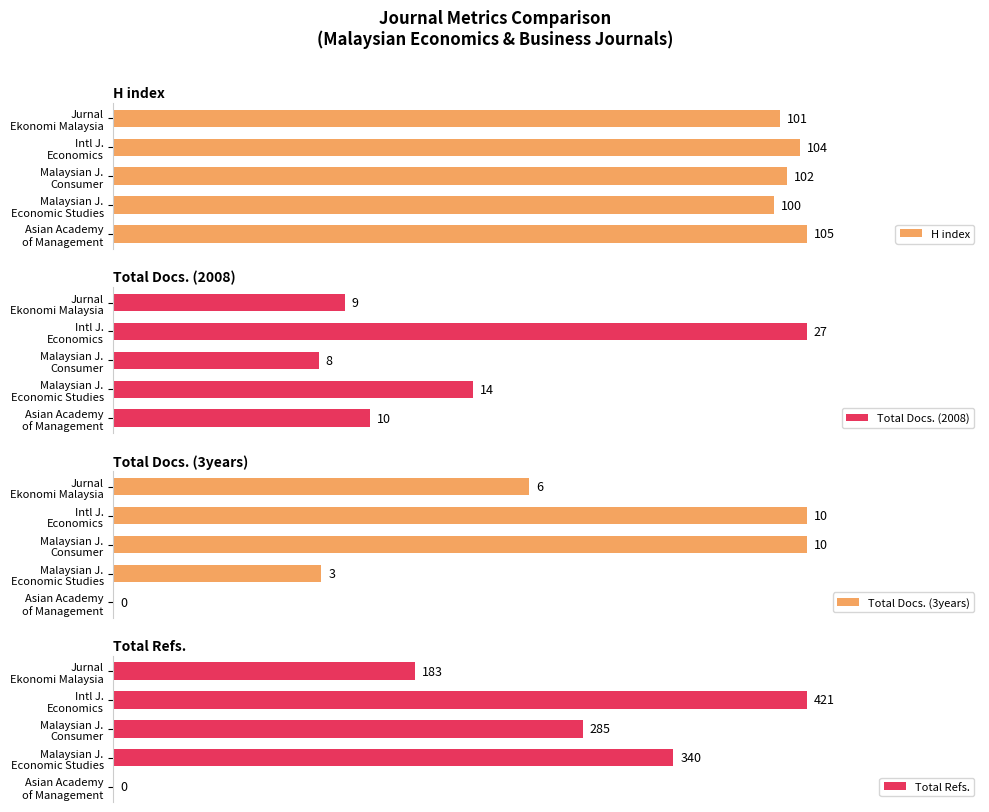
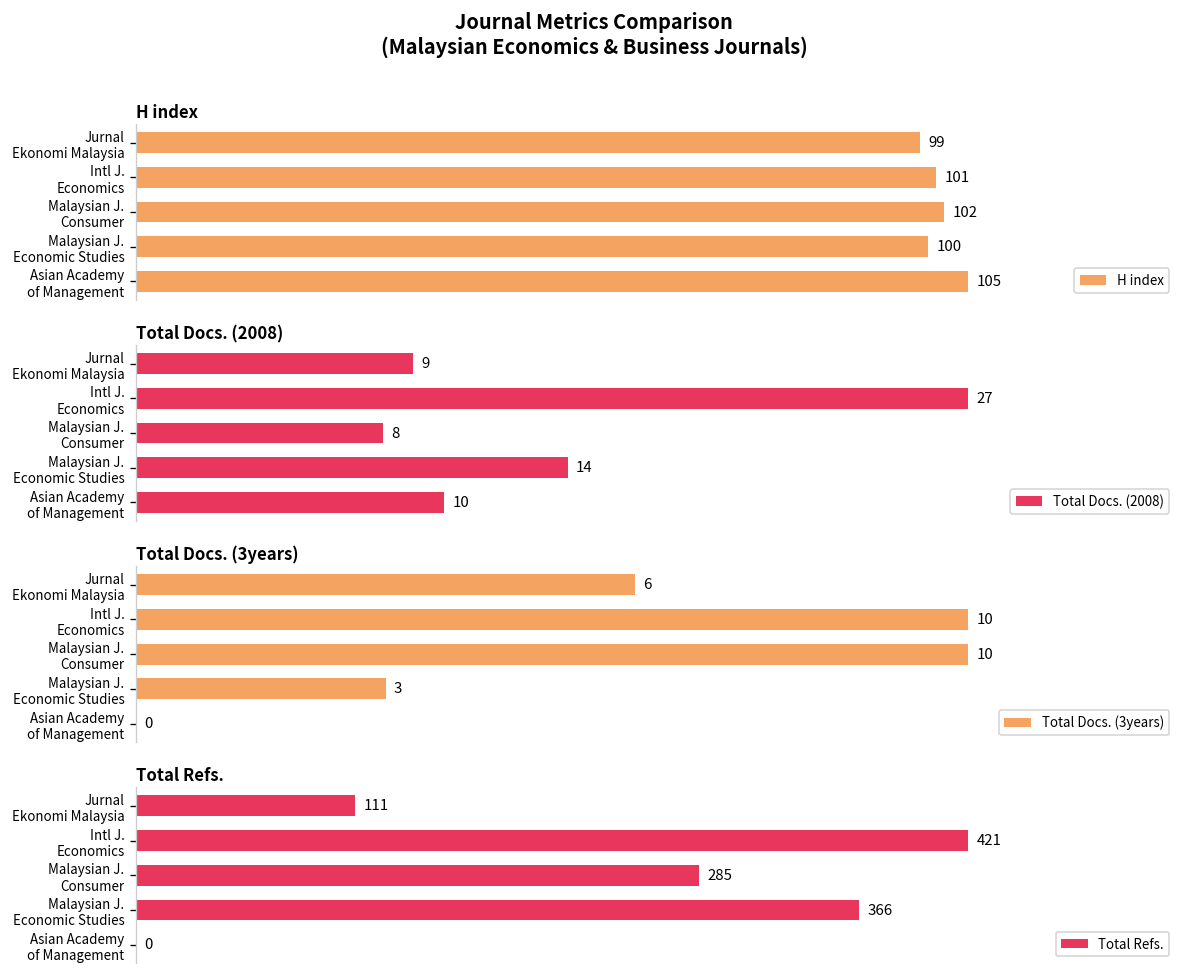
H index, Jurnal Ekonomi Malaysia: 101 -> 99
H index, Intl J. Economics: 104 -> 101
Total Refs., Jurnal Ekonomi Malaysia: 183 -> 111
Total Refs., Malaysian J. Economic Studies: 340 -> 366
